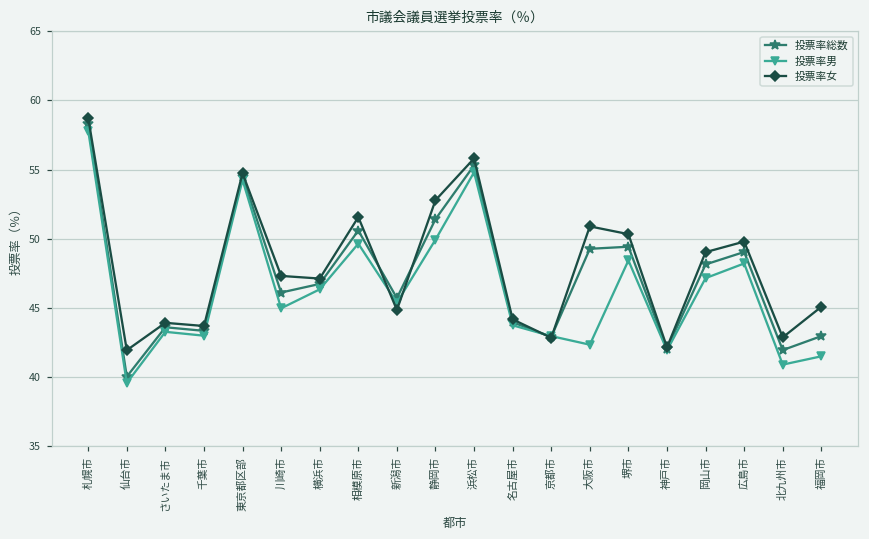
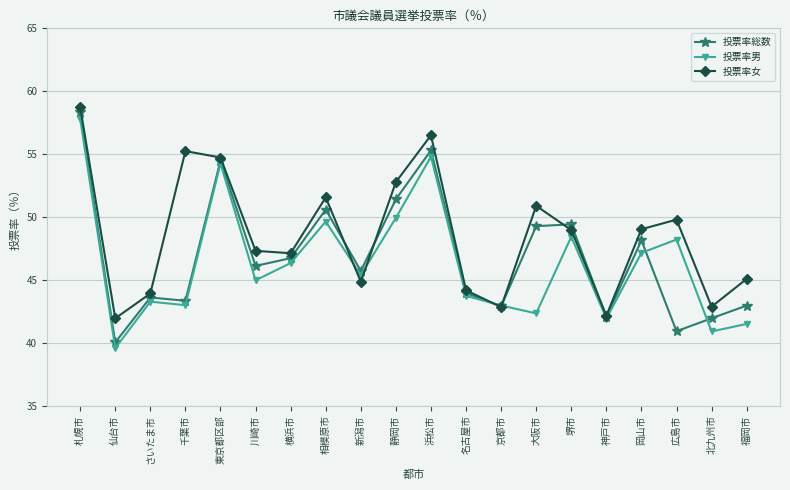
投票率女, 千葉市: 43.7 -> 55.2
投票率女, 浜松市: 55.8 -> 56.5
投票率女, 堺市: 50.3 -> 49.0
投票率総数, 広島市: 49.0 -> 40.9
